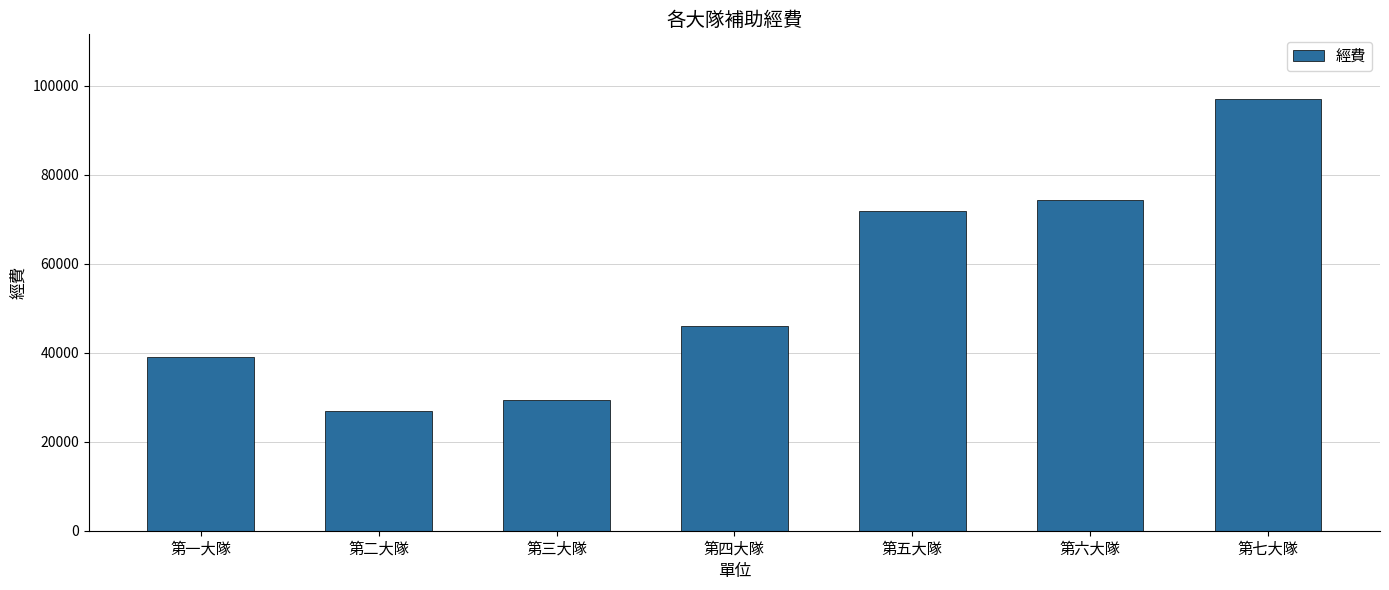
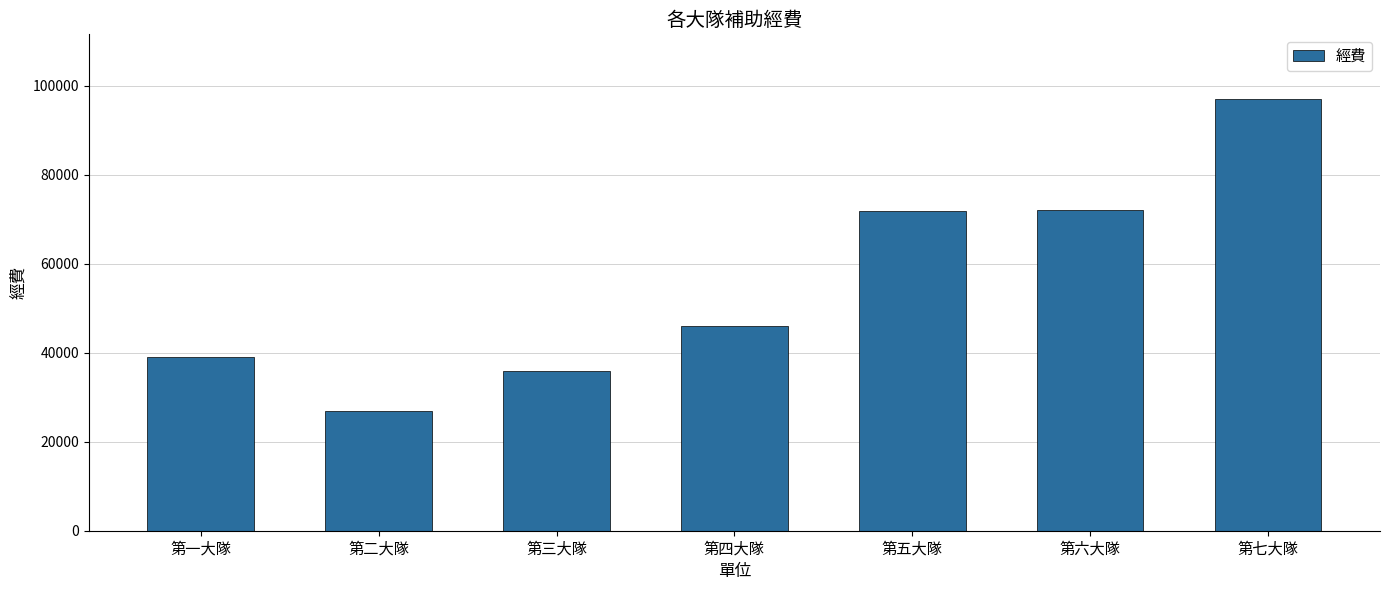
第三大隊: 29000 -> 36000
第六大隊: 74000 -> 72000
